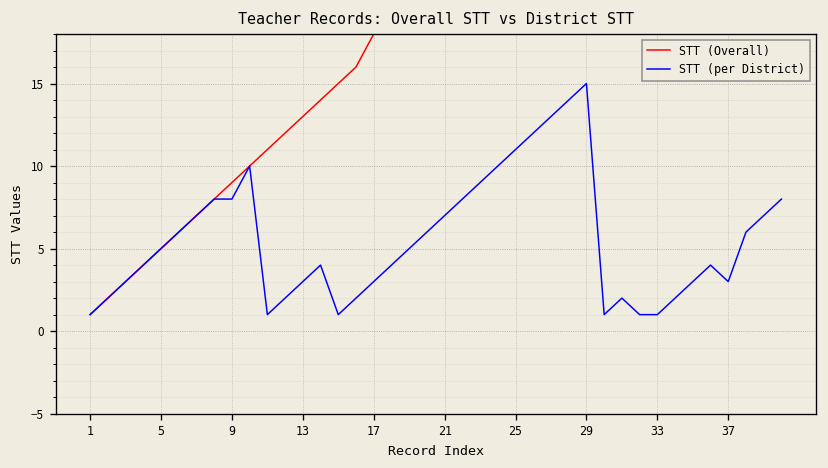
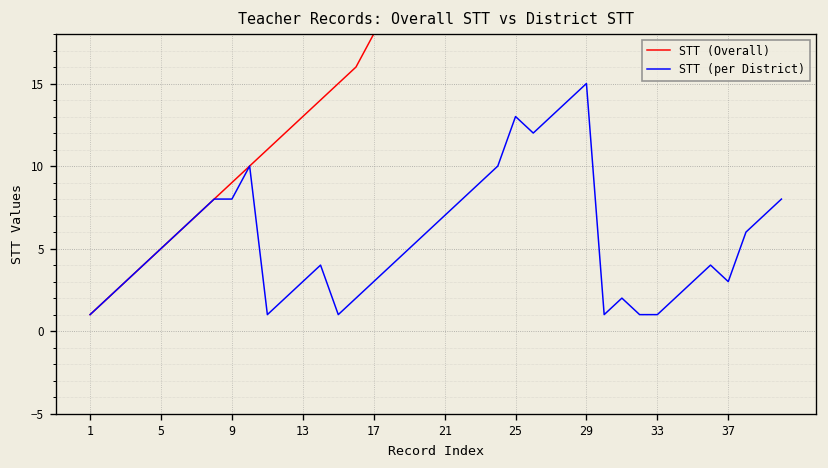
STT (per District), 25: 11 -> 13
